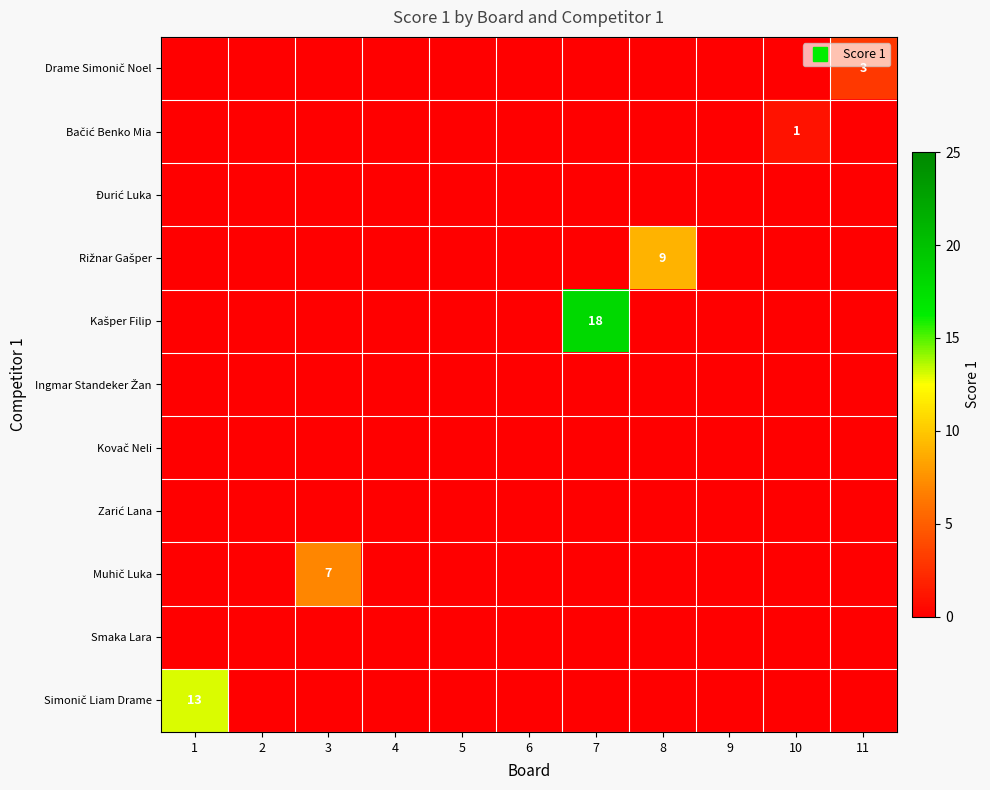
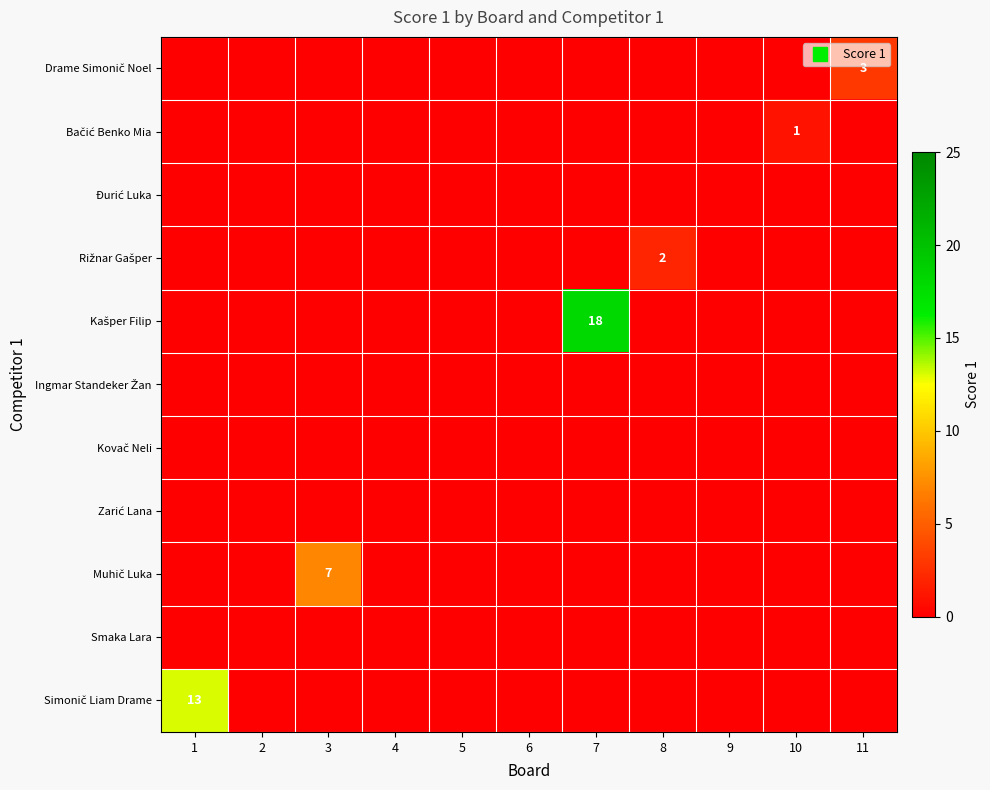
Rižnar Gašper, 8: 9 -> 2
